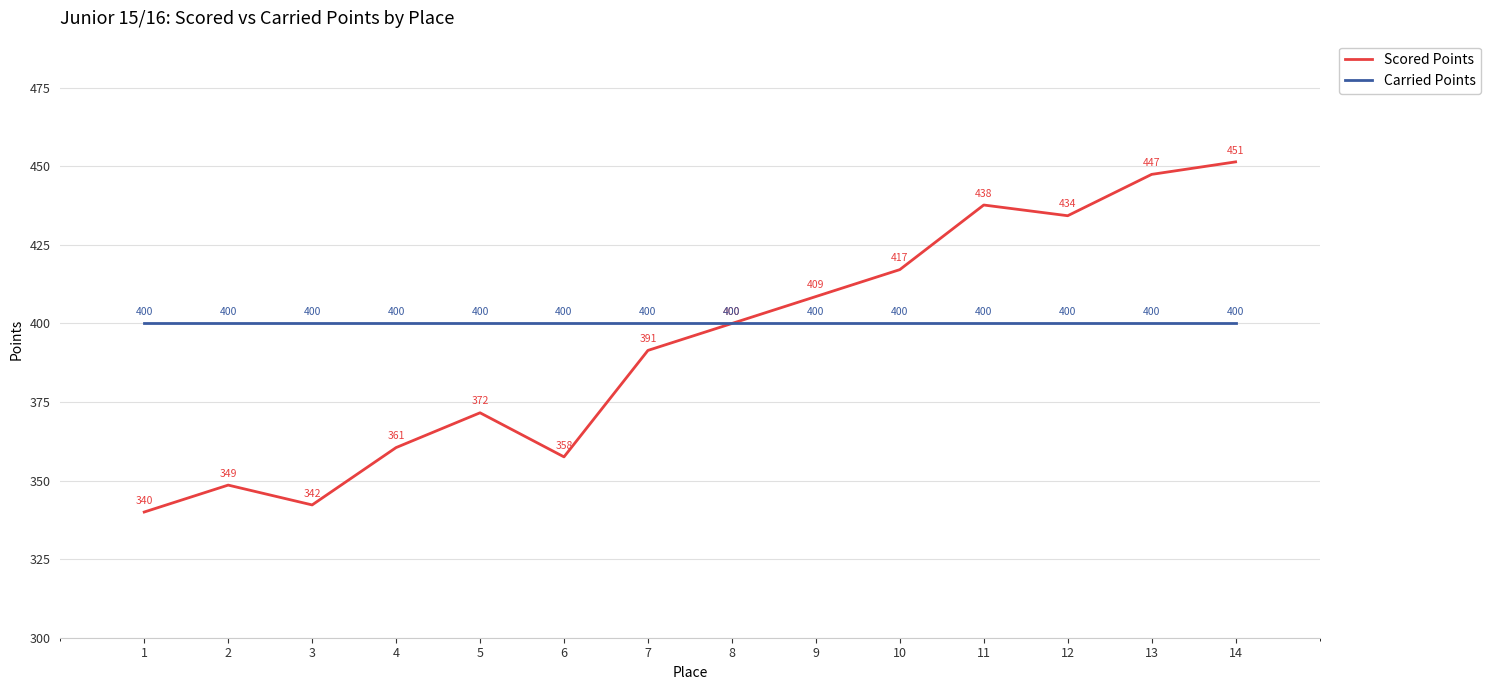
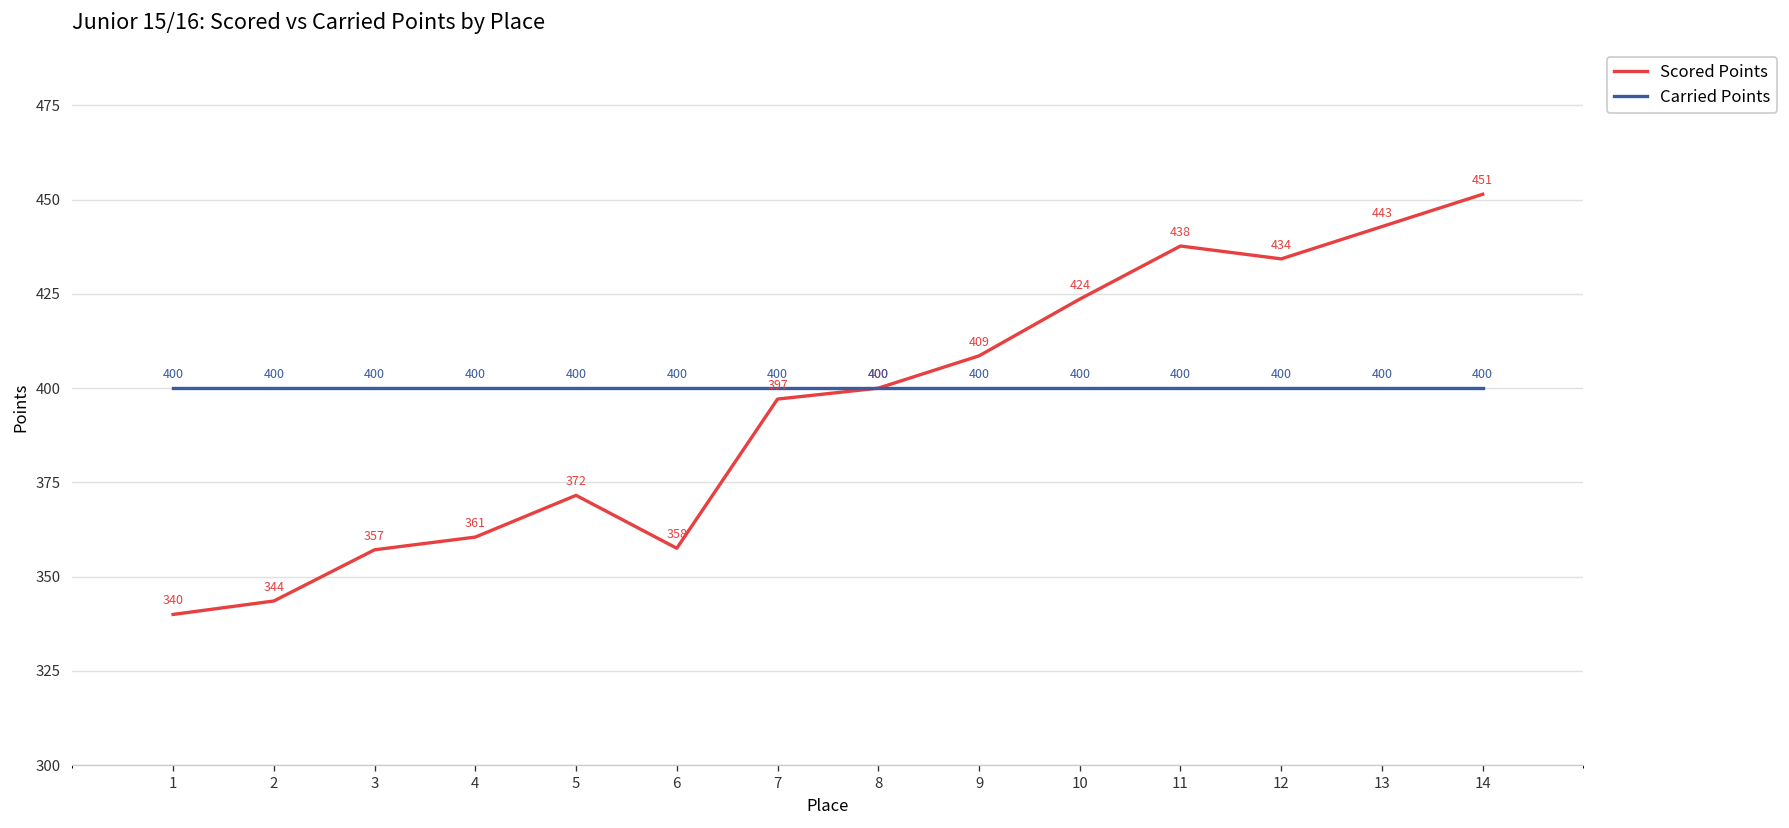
Scored Points, 2: 349 -> 344
Scored Points, 3: 342 -> 357
Scored Points, 7: 391 -> 397
Scored Points, 10: 417 -> 424
Scored Points, 13: 447 -> 443
